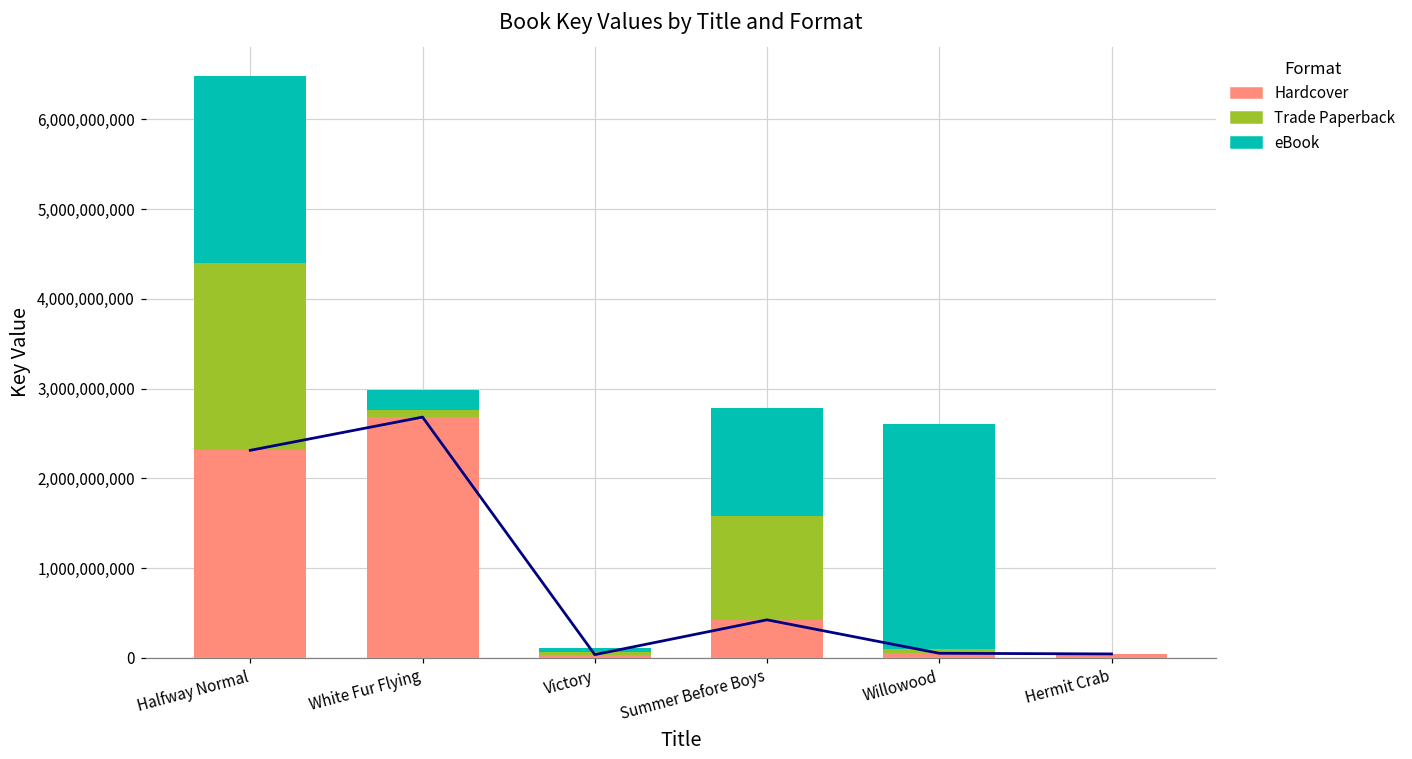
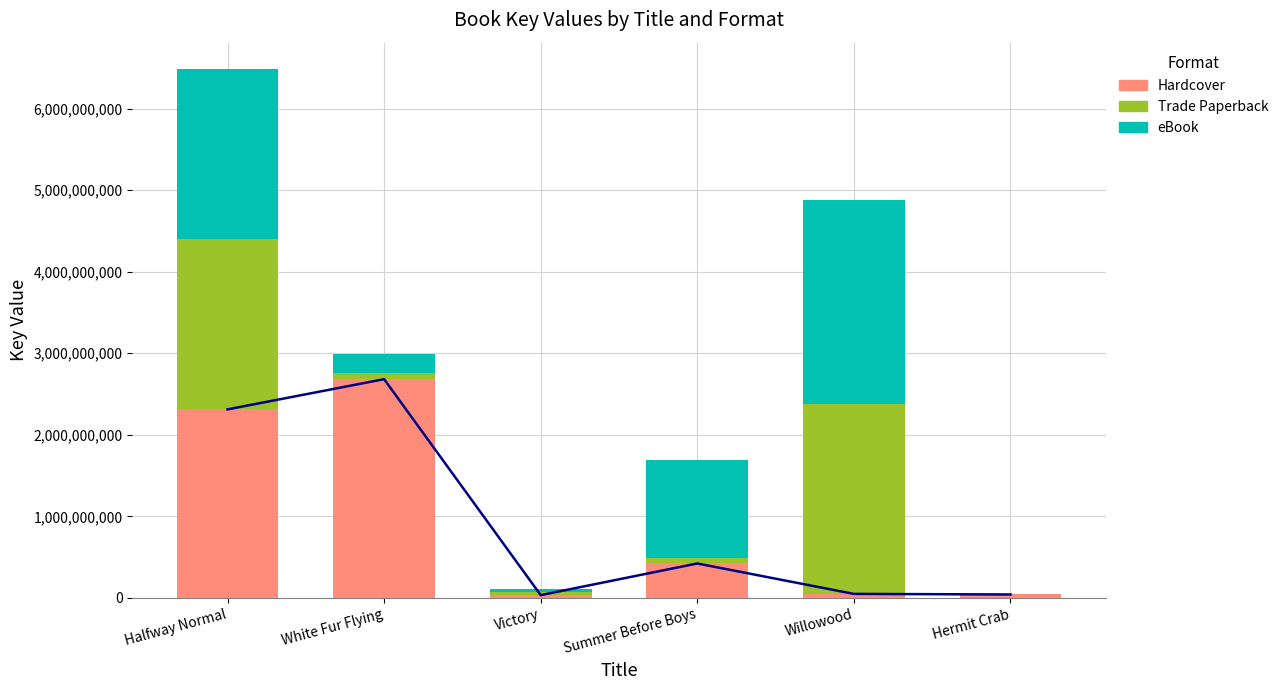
Trade Paperback, Summer Before Boys: 1,200,000,000 -> 100,000,000
Trade Paperback, Willowood: 0 -> 2,300,000,000
